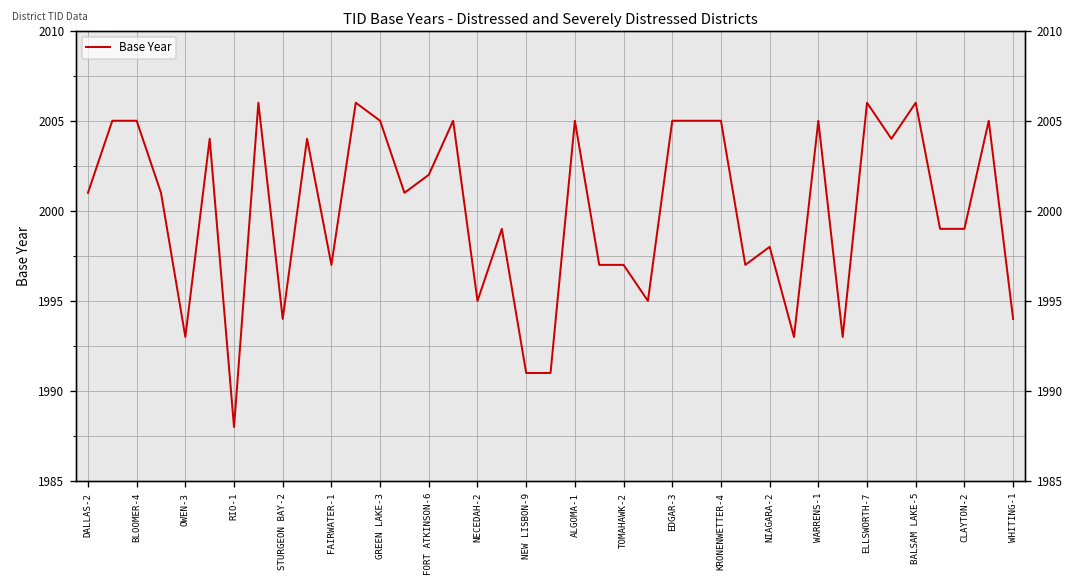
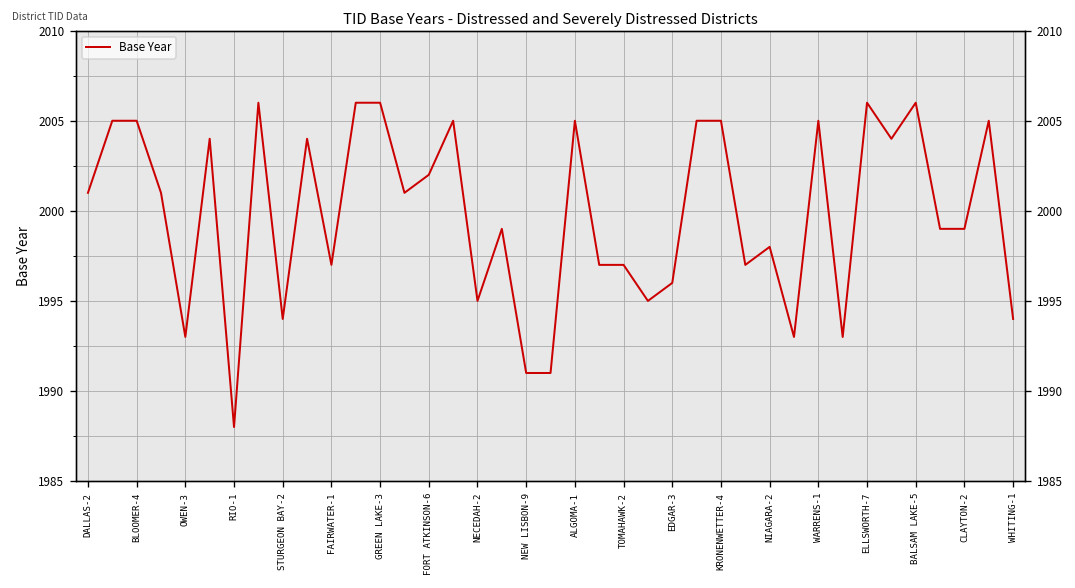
GREEN LAKE-3: 2005 -> 2006
EDGAR-3: 2005 -> 1996
